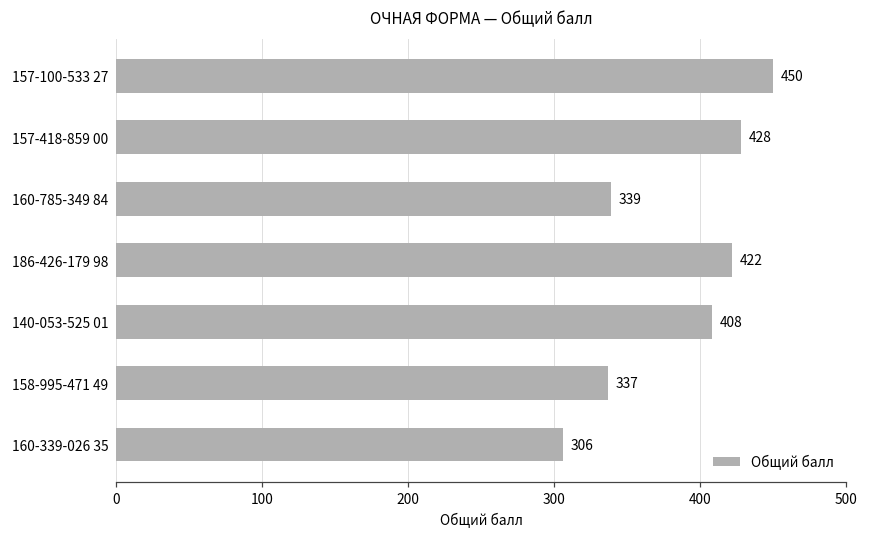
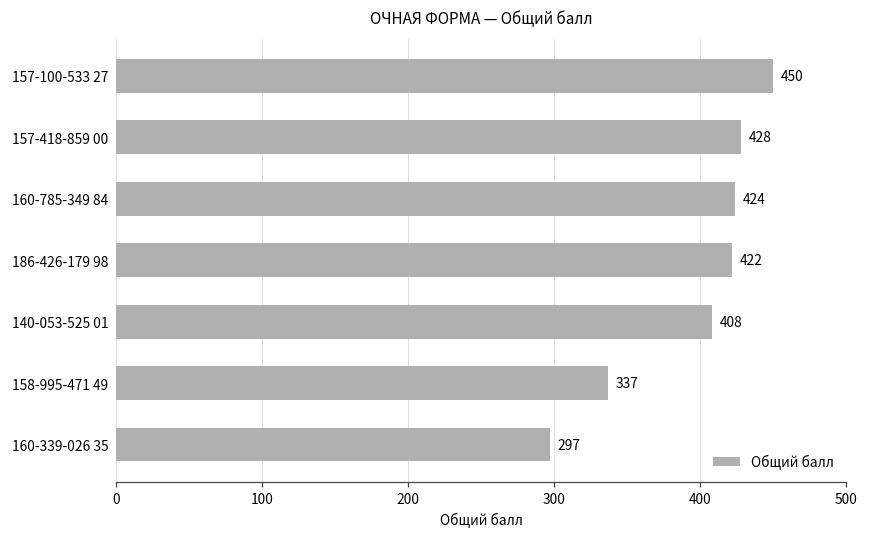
160-785-349 84: 339 -> 424
160-339-026 35: 306 -> 297
